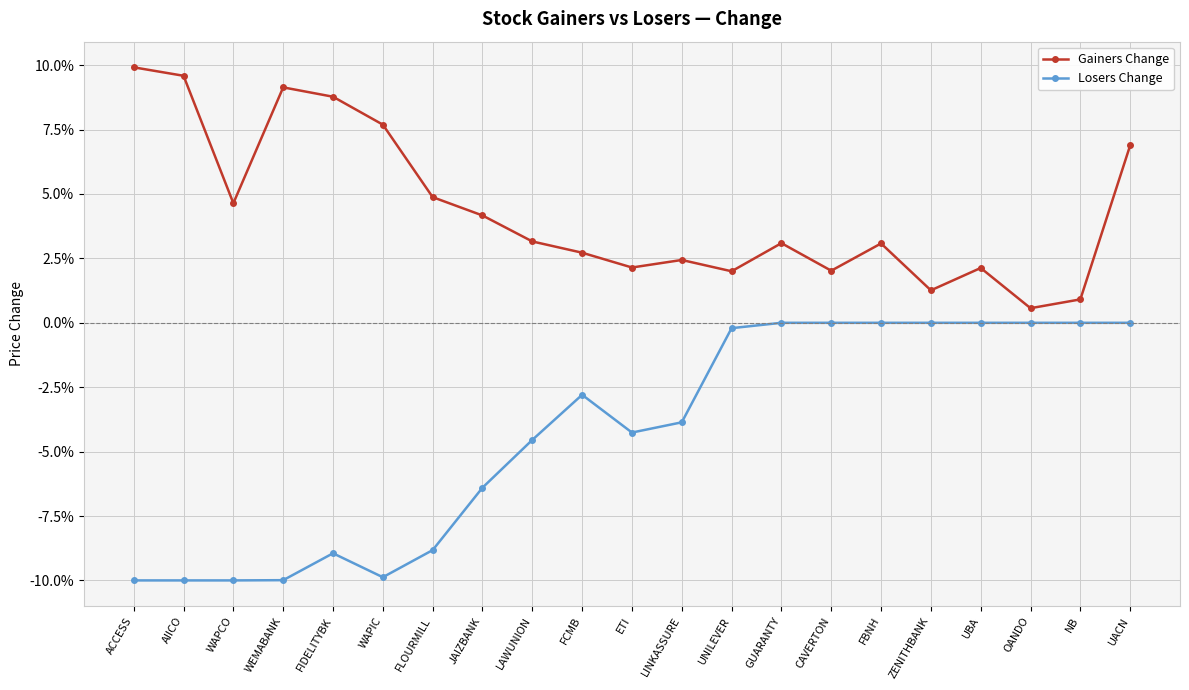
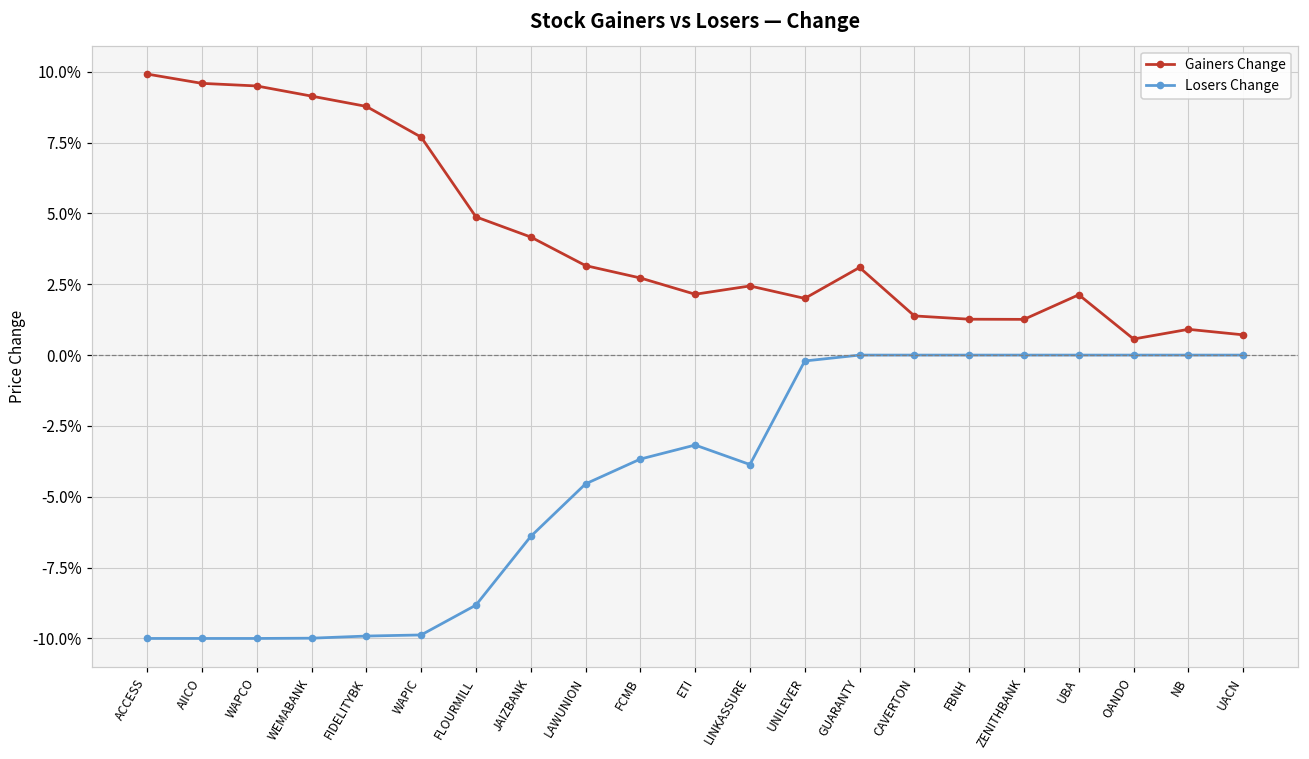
Gainers Change, WAPCO: 4.6% -> 9.5%
Losers Change, FIDELITYBK: -8.9% -> -9.9%
Losers Change, FCMB: -2.8% -> -3.7%
Losers Change, ETI: -4.3% -> -3.2%
Gainers Change, CAVERTON: 2.0% -> 1.4%
Gainers Change, FBNH: 3.1% -> 1.3%
Gainers Change, UACN: 6.9% -> 0.7%
